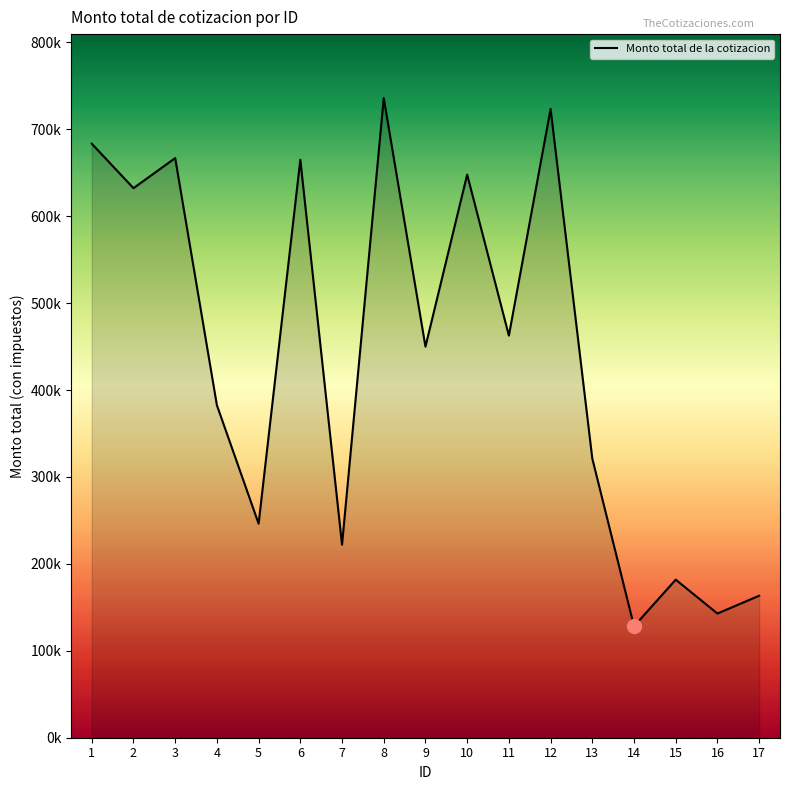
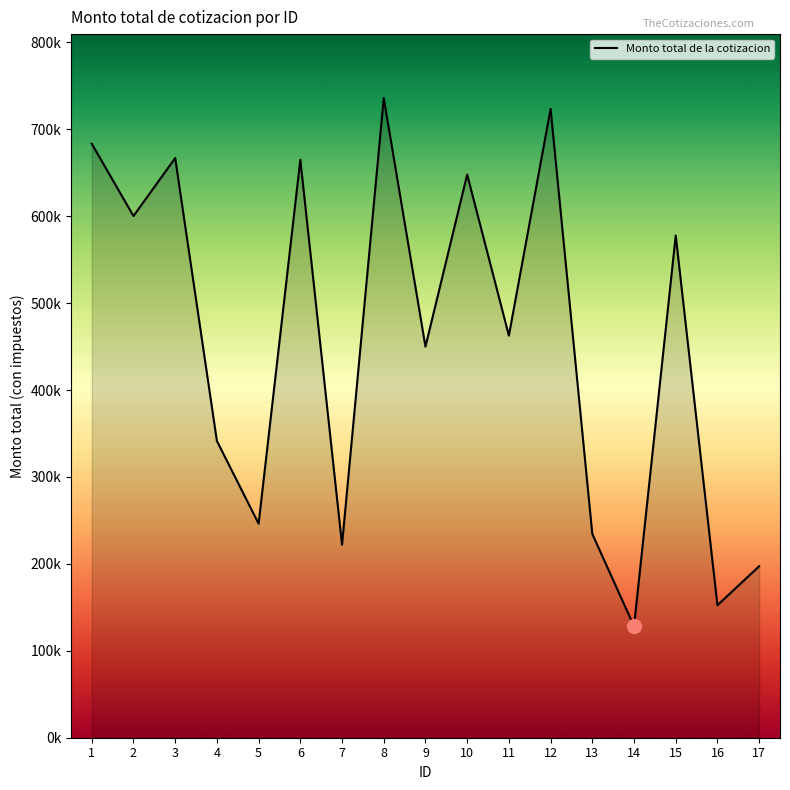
Monto total de la cotizacion, 2: 630000 -> 600000
Monto total de la cotizacion, 4: 380000 -> 340000
Monto total de la cotizacion, 13: 320000 -> 230000
Monto total de la cotizacion, 15: 180000 -> 580000
Monto total de la cotizacion, 16: 140000 -> 150000
Monto total de la cotizacion, 17: 160000 -> 200000
